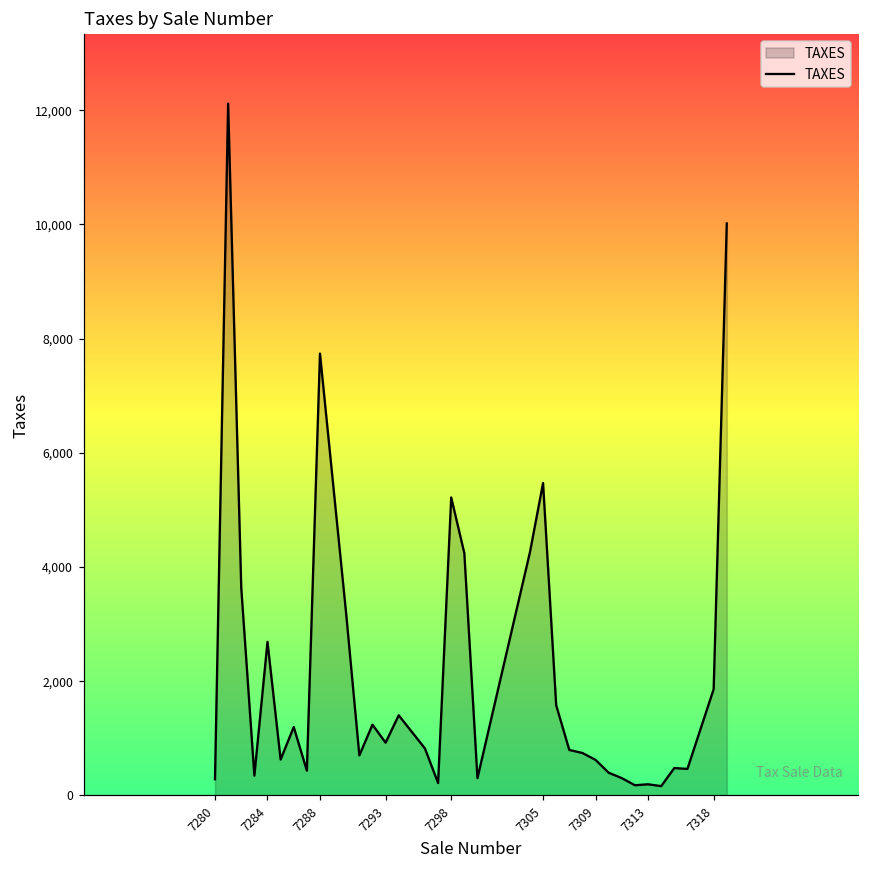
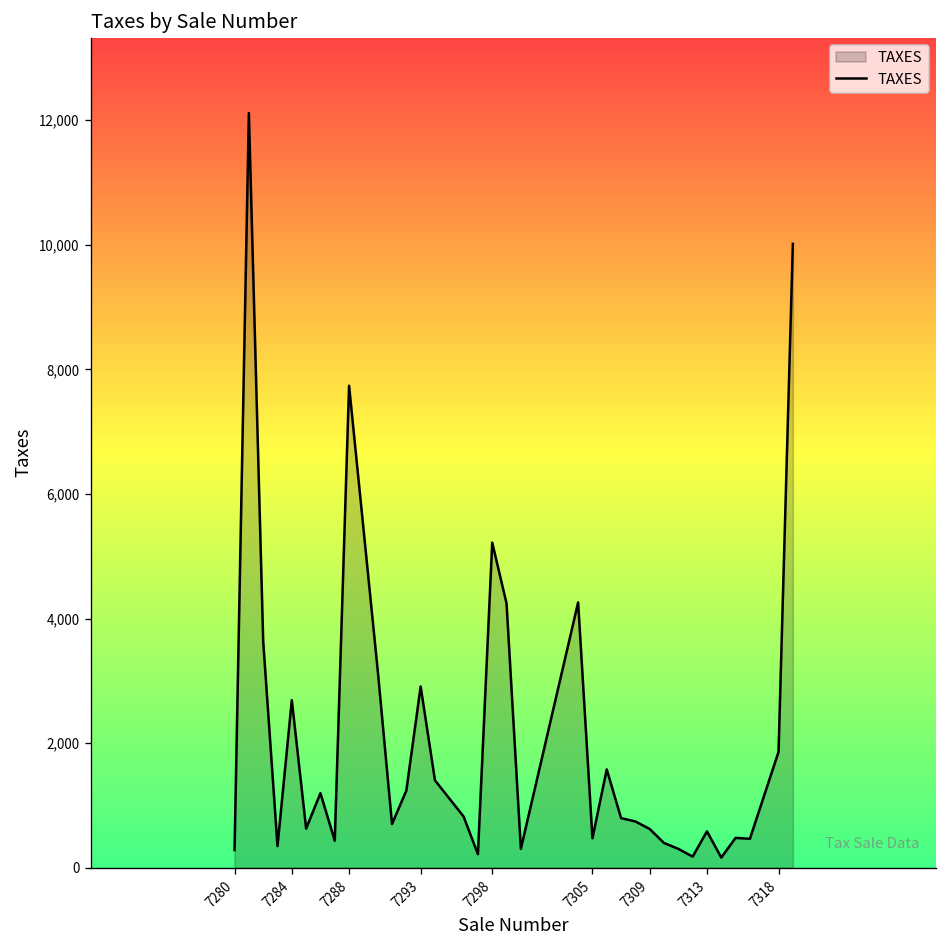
7293: 900 -> 2,900
7305: 5,500 -> 500
7313: 200 -> 600
